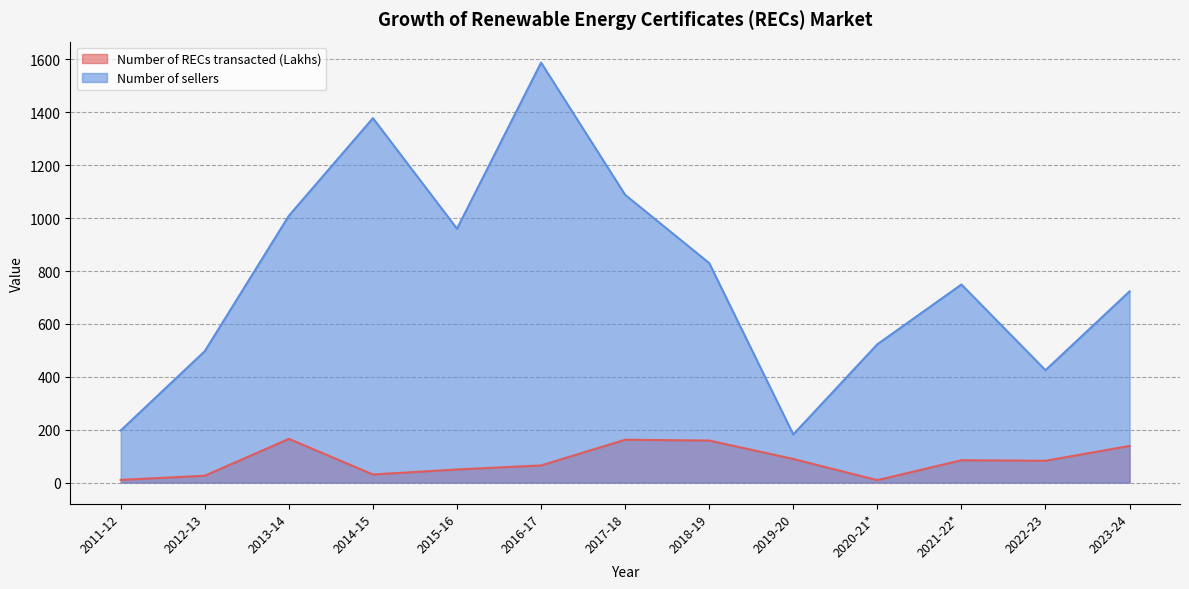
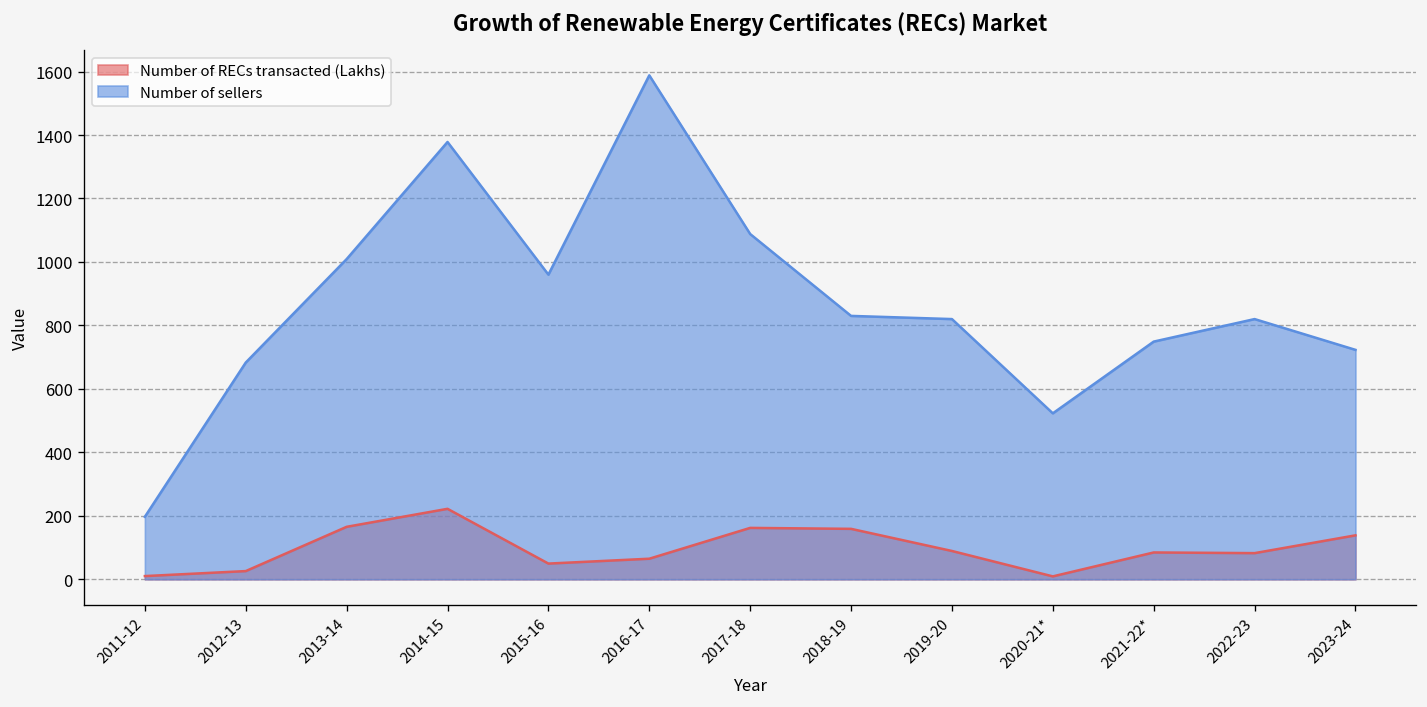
Number of sellers, 2012-13: 500 -> 680
Number of RECs transacted (Lakhs), 2014-15: 30 -> 220
Number of sellers, 2019-20: 180 -> 820
Number of sellers, 2022-23: 430 -> 820
